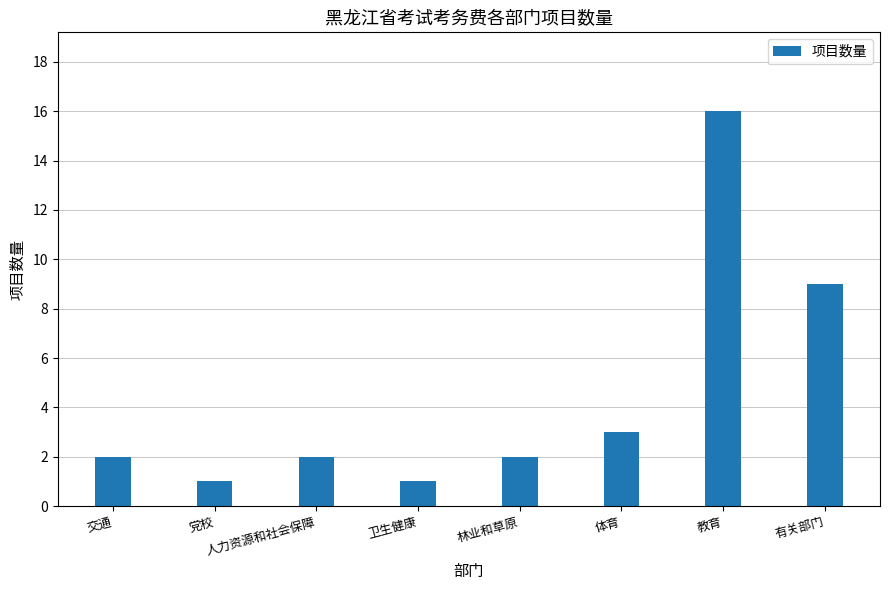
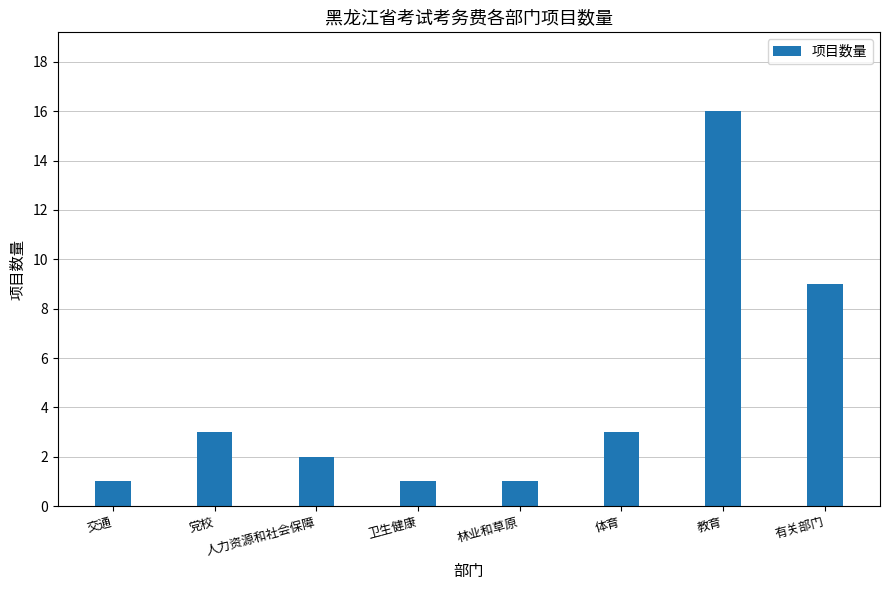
交通: 2 -> 1
党校: 1 -> 3
林业和草原: 2 -> 1
